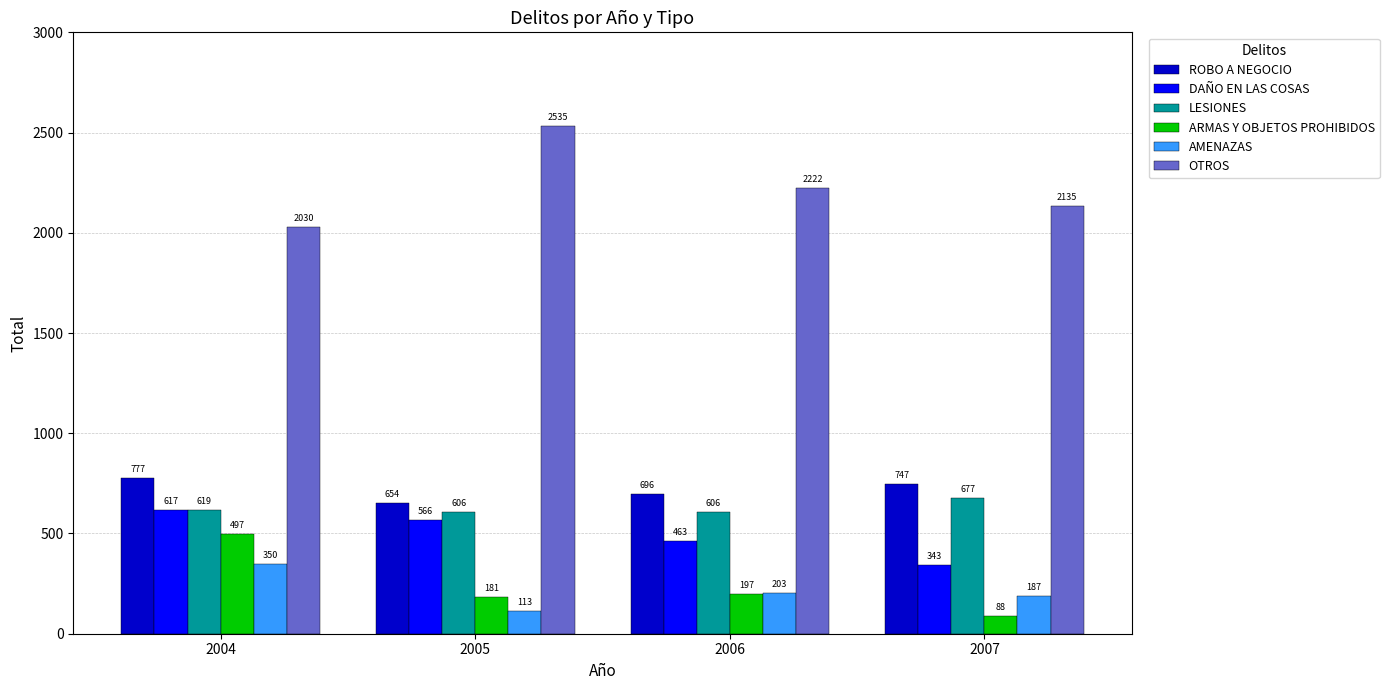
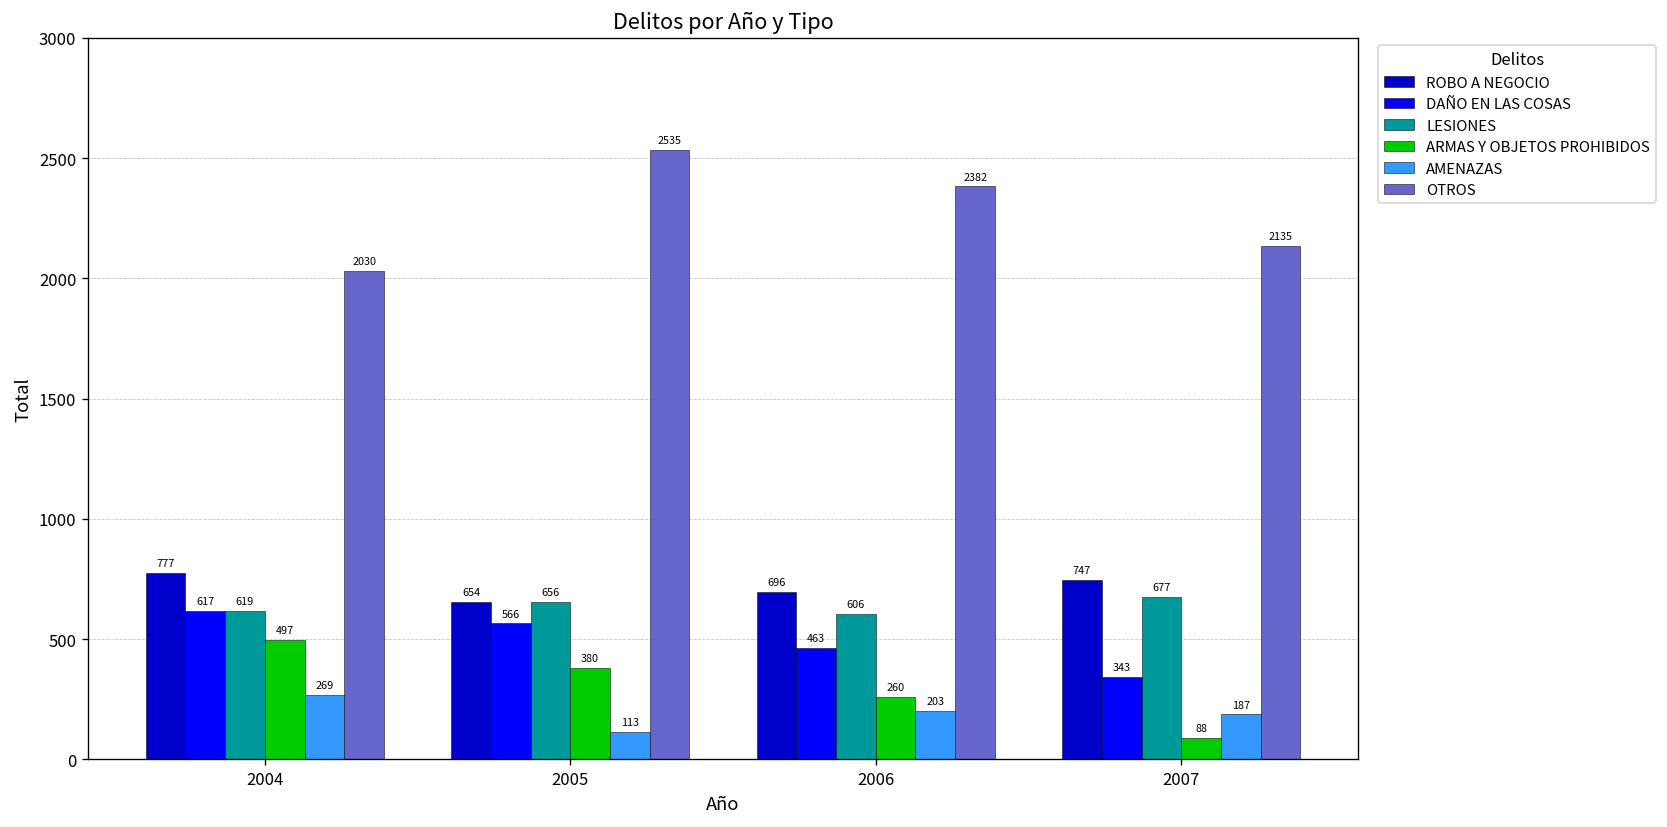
AMENAZAS, 2004: 350 -> 269
LESIONES, 2005: 606 -> 656
ARMAS Y OBJETOS PROHIBIDOS, 2005: 181 -> 380
ARMAS Y OBJETOS PROHIBIDOS, 2006: 197 -> 260
OTROS, 2006: 2222 -> 2382
